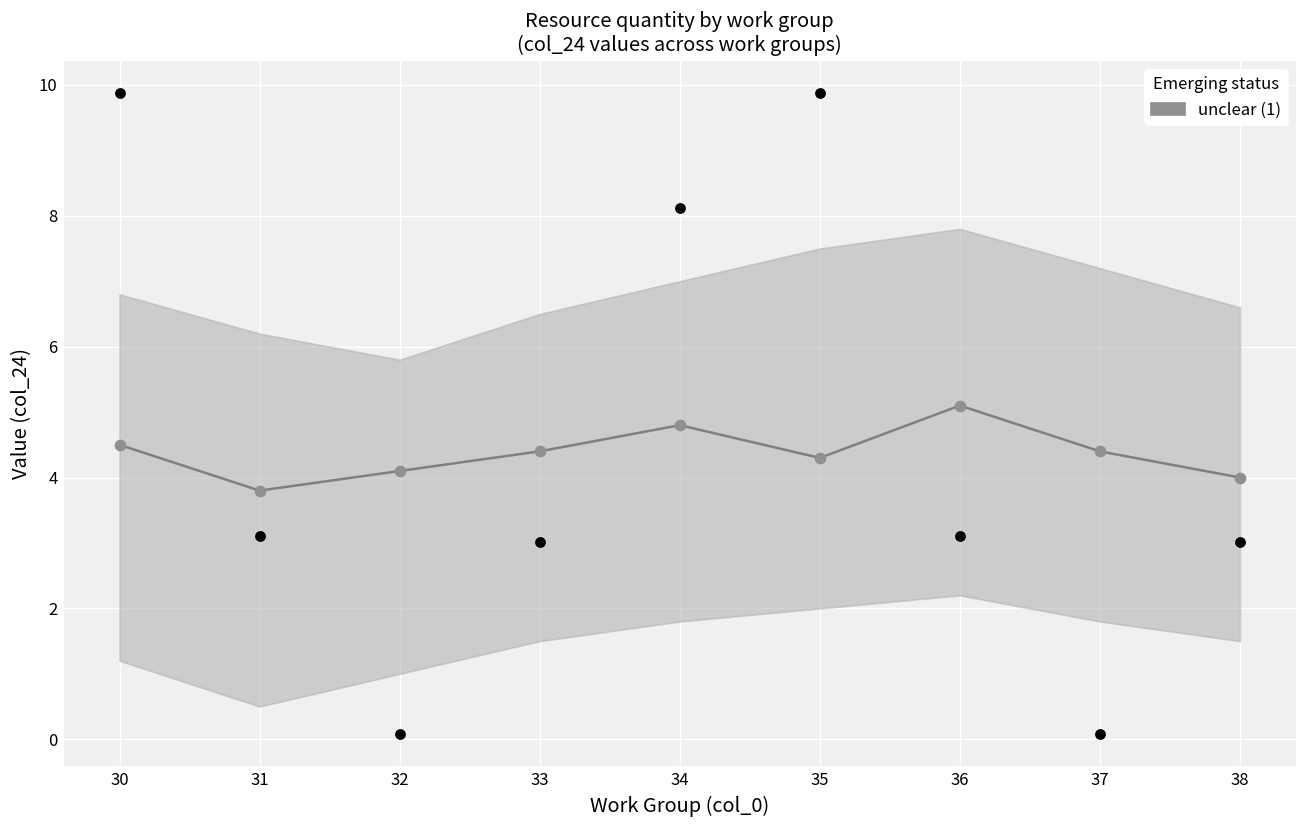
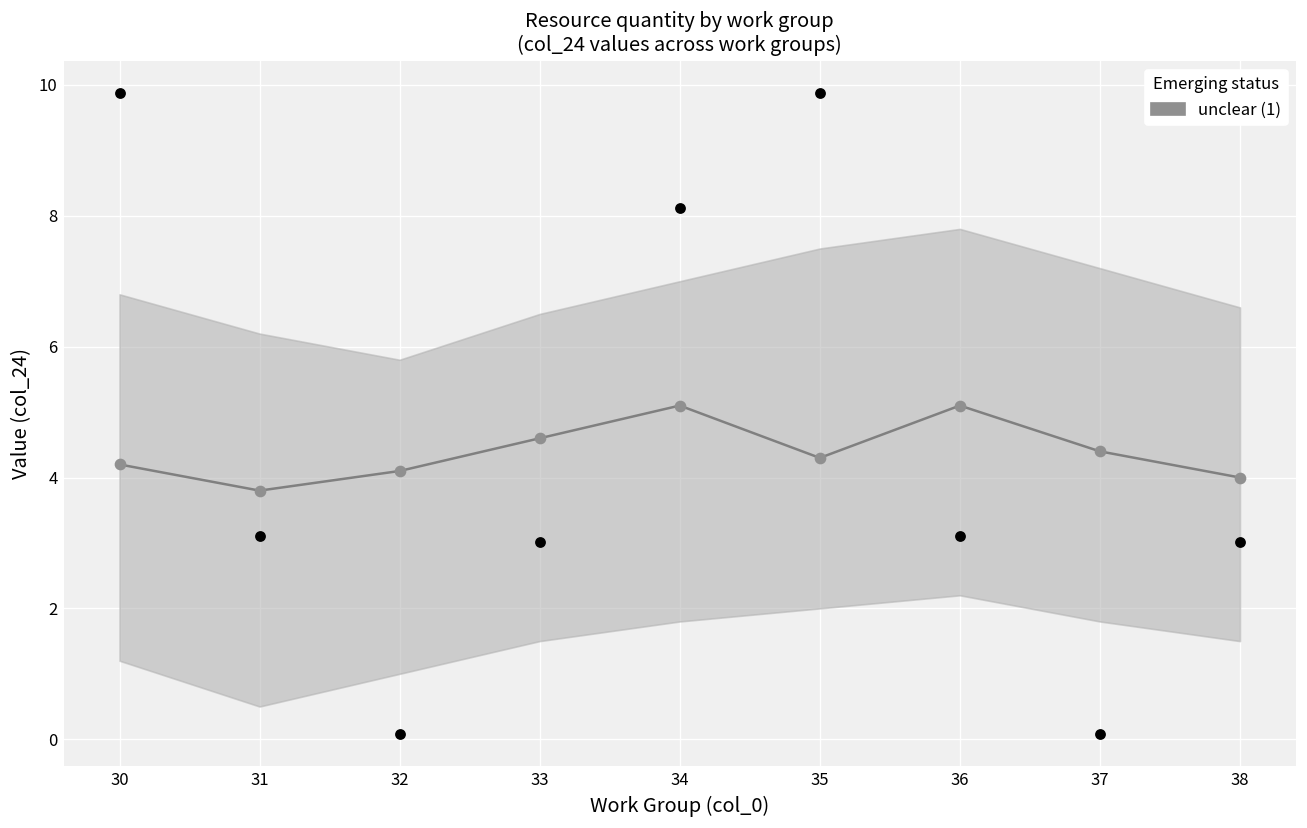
unclear (1), 30: 4.5 -> 4.2
unclear (1), 33: 4.4 -> 4.6
unclear (1), 34: 4.8 -> 5.1
